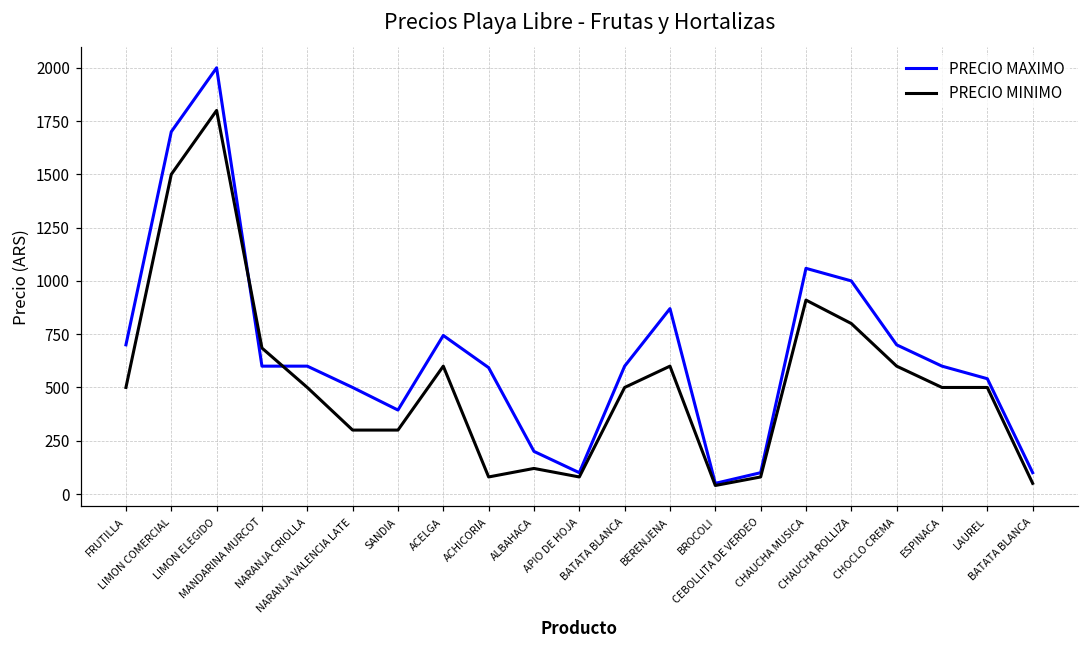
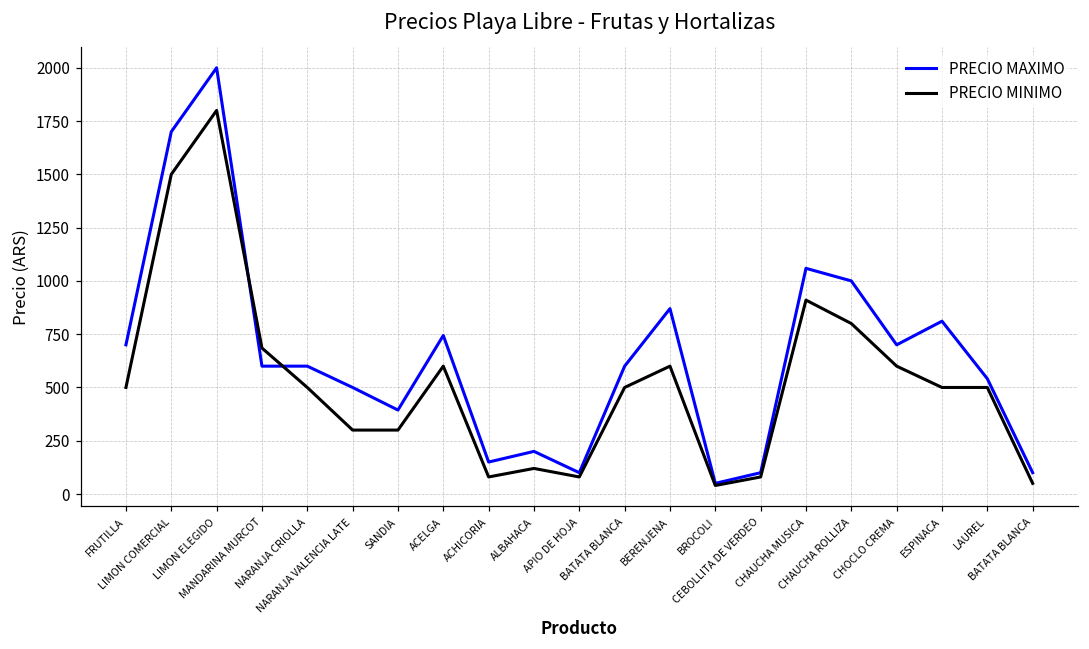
PRECIO MAXIMO, ACHICORIA: 590 -> 150
PRECIO MAXIMO, ESPINACA: 600 -> 810
